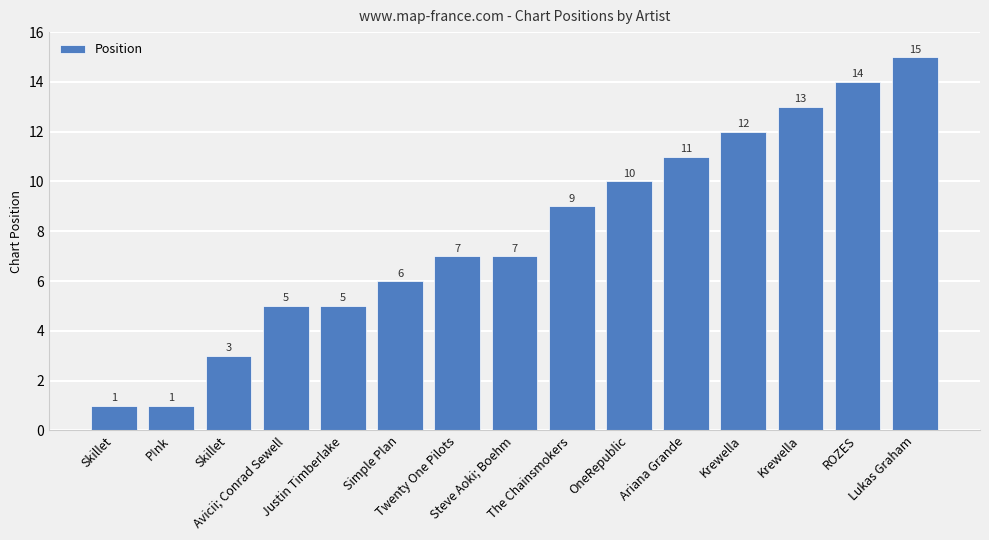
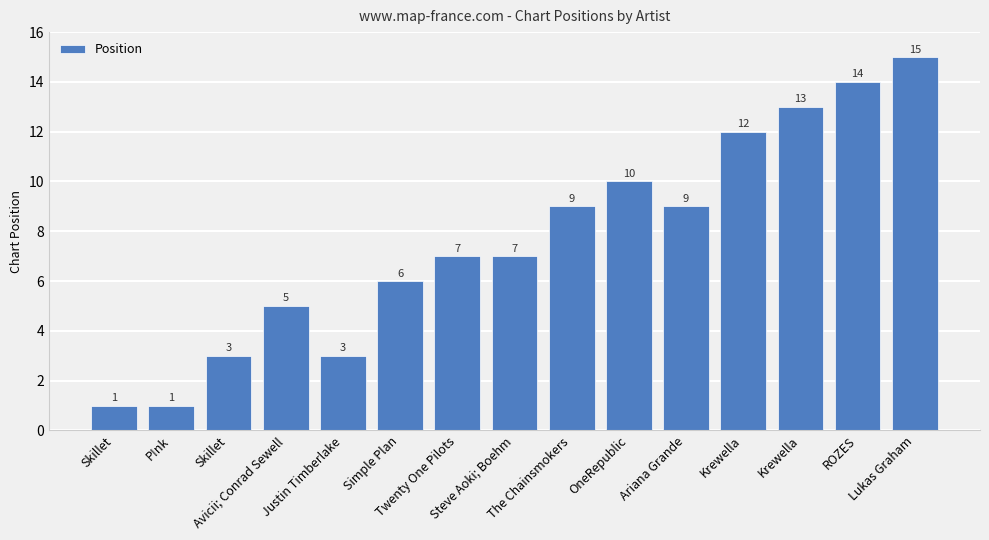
Justin Timberlake: 5 -> 3
Ariana Grande: 11 -> 9
